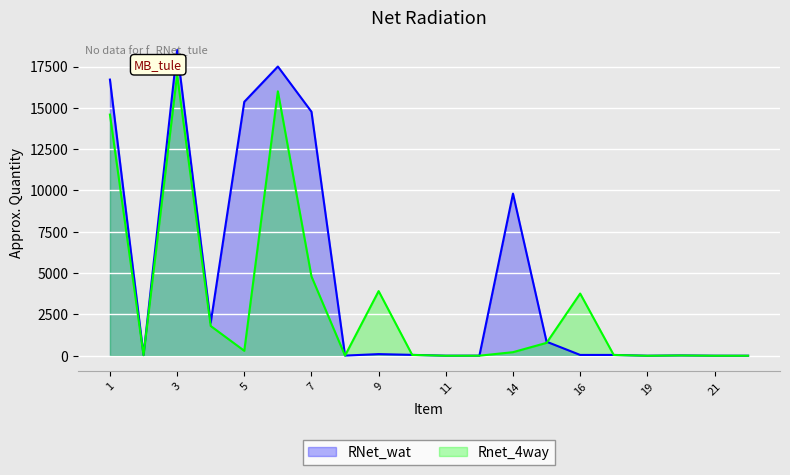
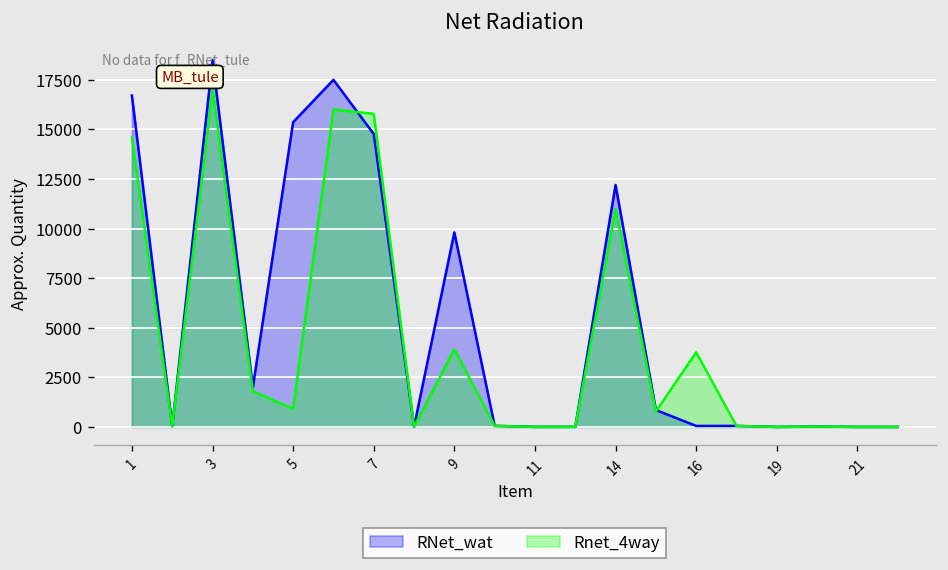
Rnet_4way, 5: 300 -> 900
Rnet_4way, 7: 4800 -> 15800
RNet_wat, 9: 100 -> 9800
RNet_wat, 14: 9800 -> 12200
Rnet_4way, 14: 200 -> 11000
